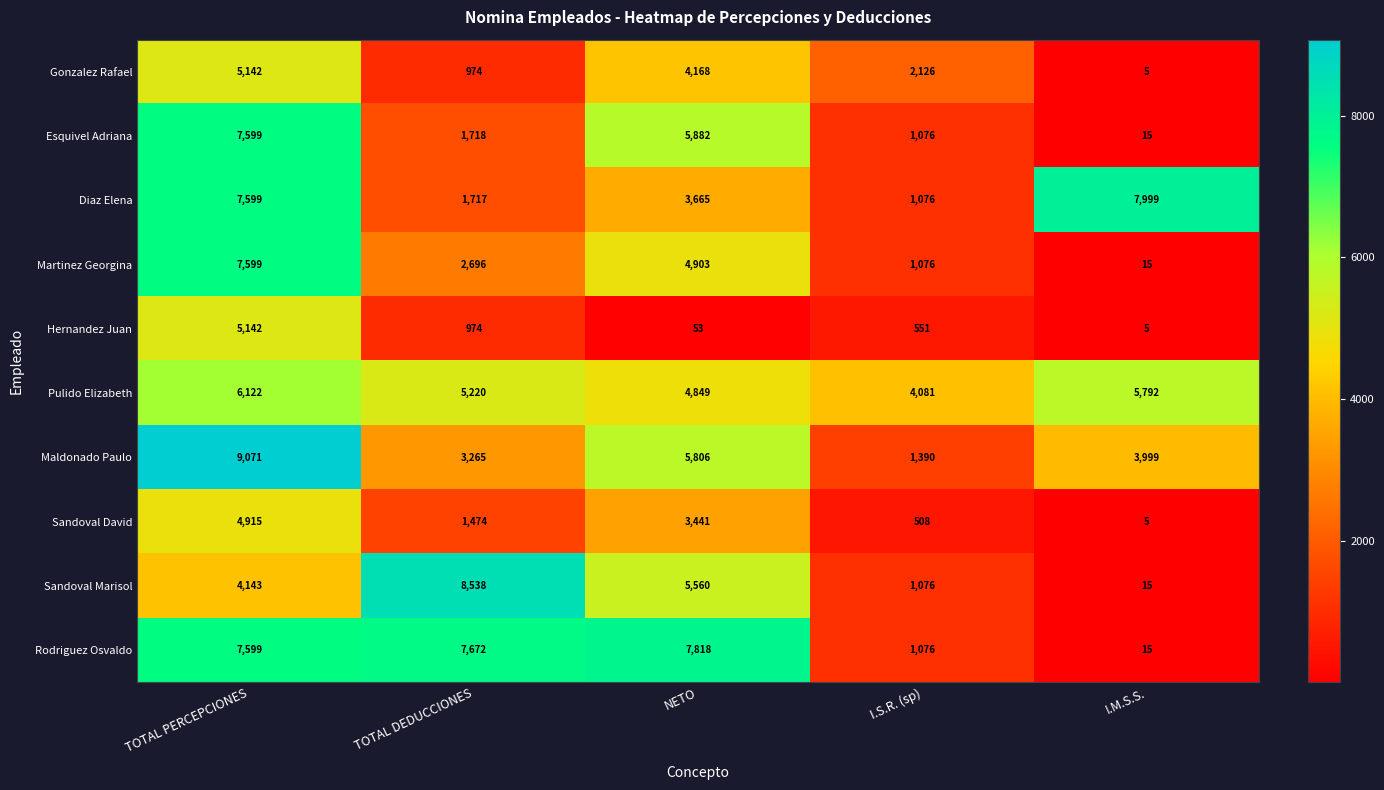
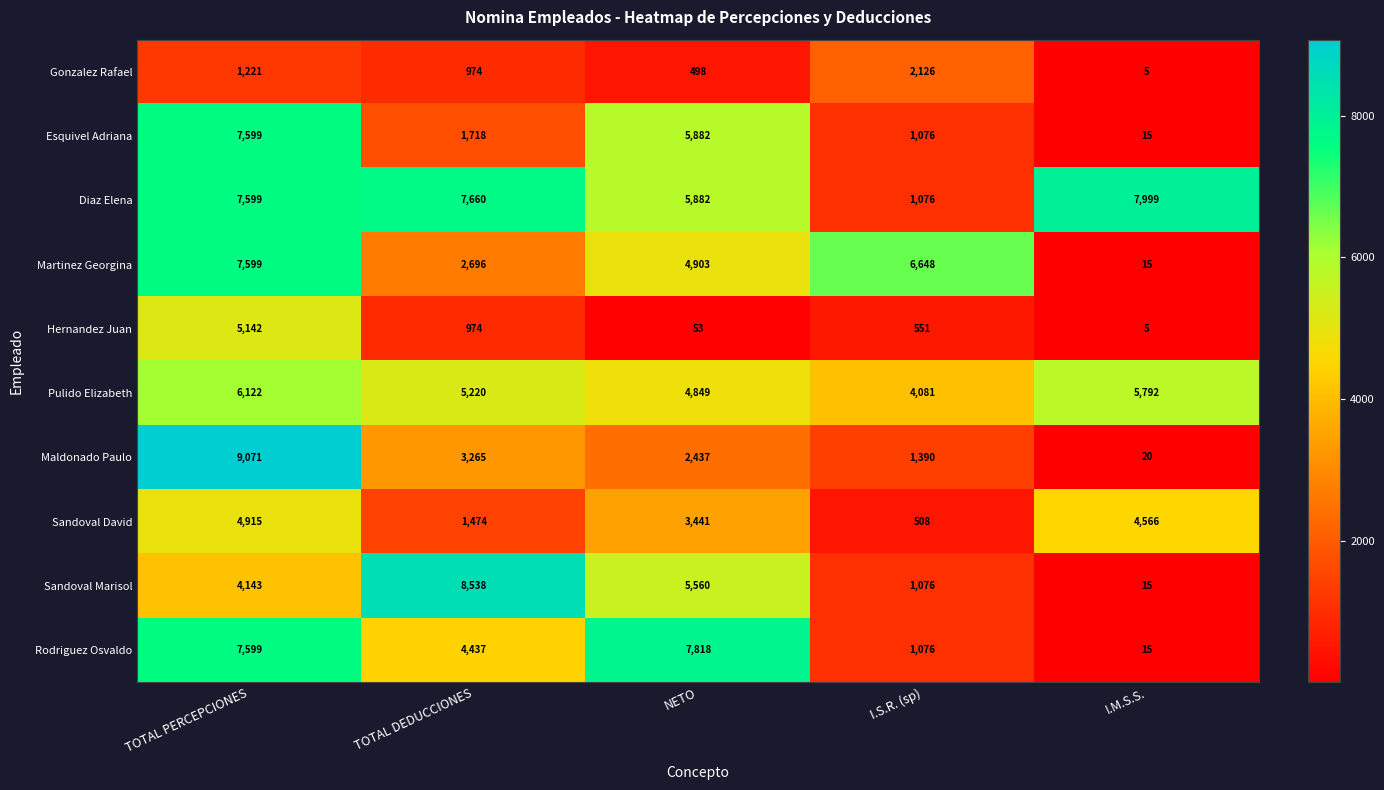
Gonzalez Rafael, TOTAL PERCEPCIONES: 5,142 -> 1,221
Gonzalez Rafael, NETO: 4,168 -> 498
Diaz Elena, TOTAL DEDUCCIONES: 1,717 -> 7,660
Diaz Elena, NETO: 3,665 -> 5,882
Martinez Georgina, I.S.R. (sp): 1,076 -> 6,648
Maldonado Paulo, NETO: 5,806 -> 2,437
Maldonado Paulo, I.M.S.S.: 3,999 -> 20
Sandoval David, I.M.S.S.: 5 -> 4,566
Rodriguez Osvaldo, TOTAL DEDUCCIONES: 7,672 -> 4,437
